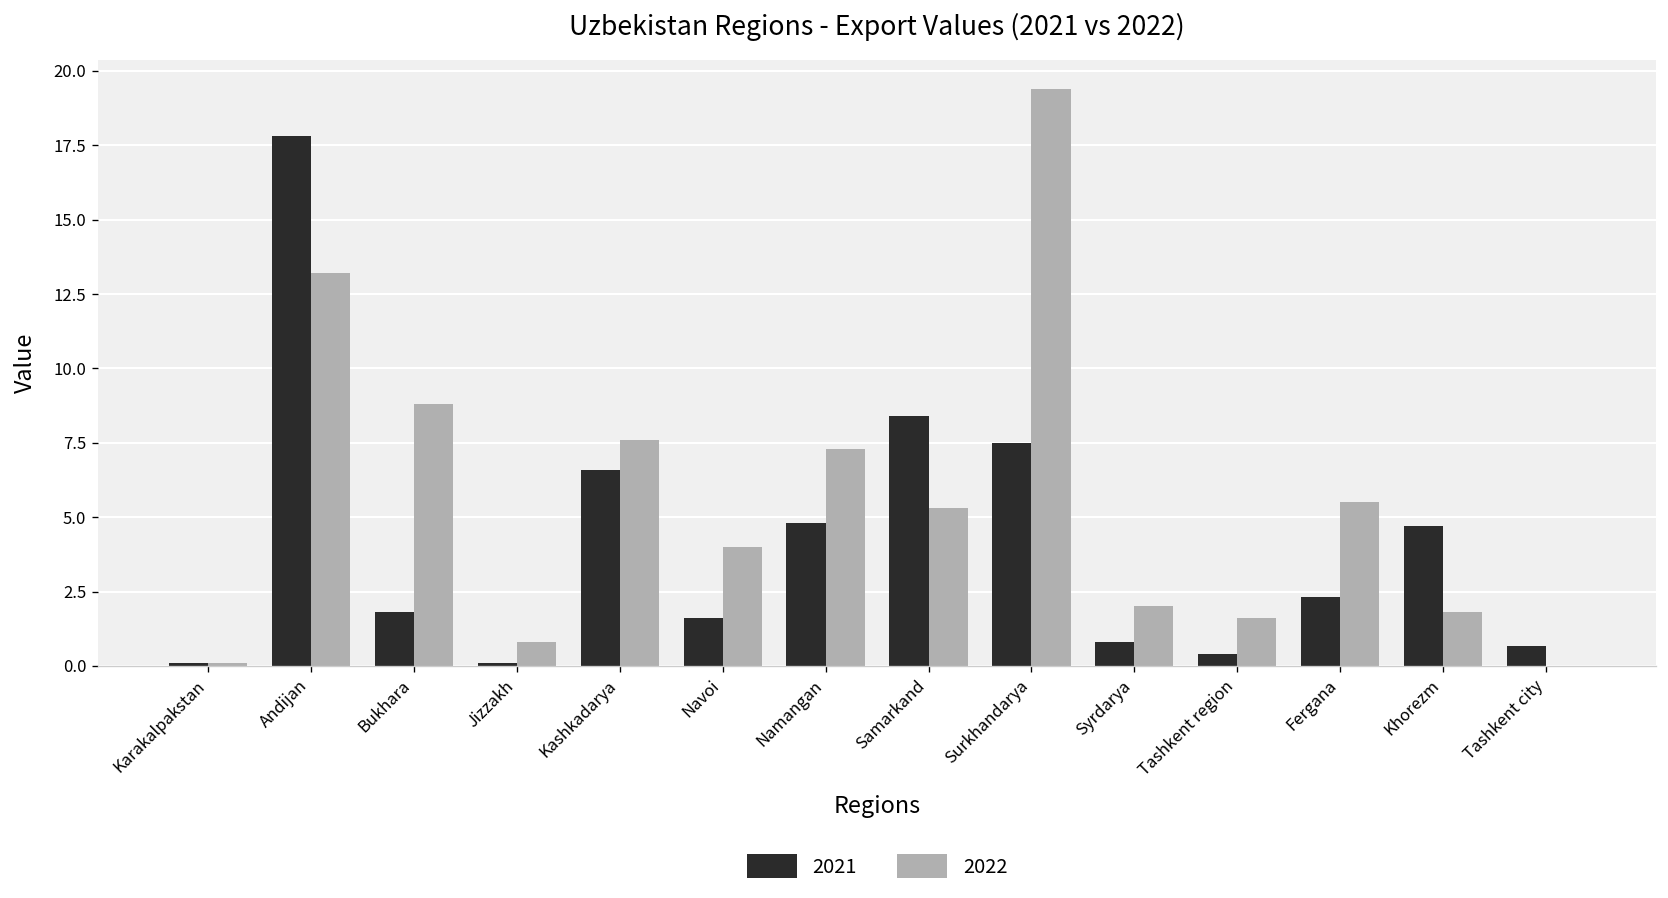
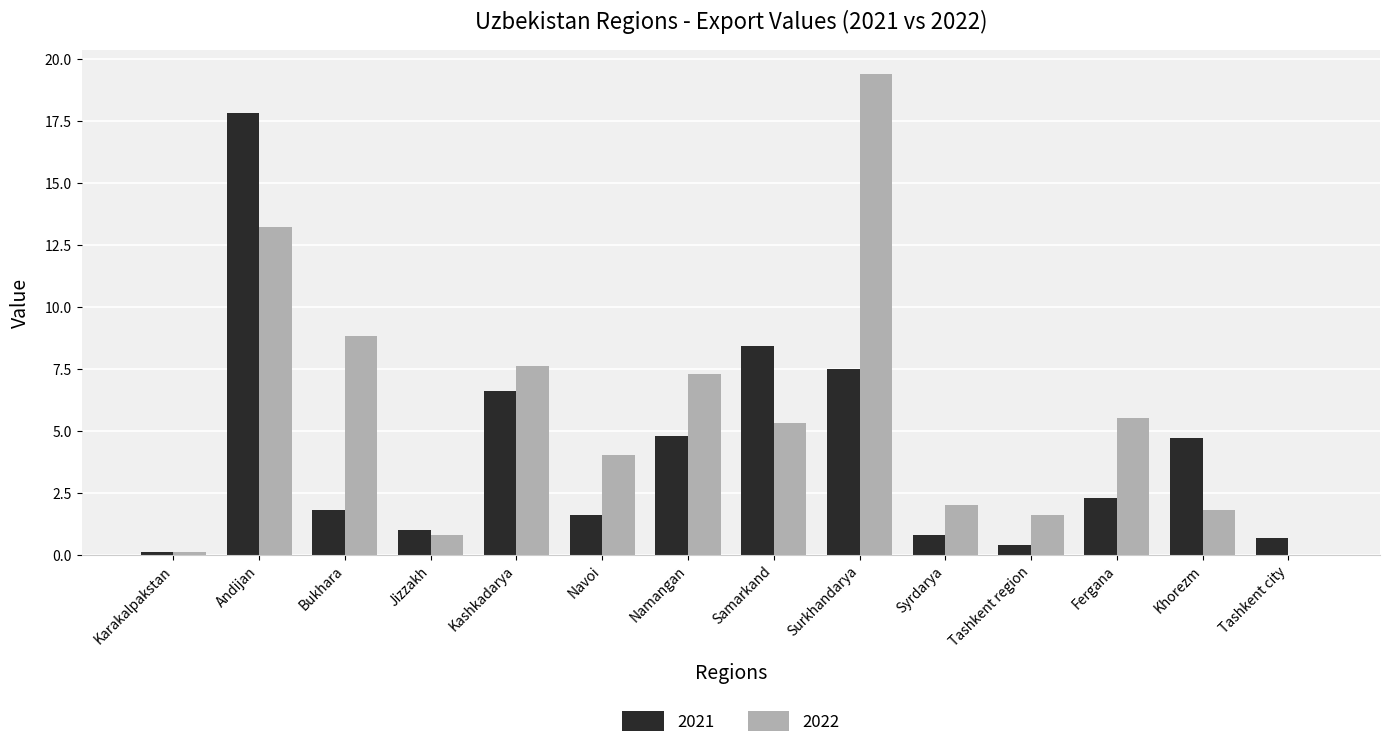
2021, Jizzakh: 0.1 -> 1.0
